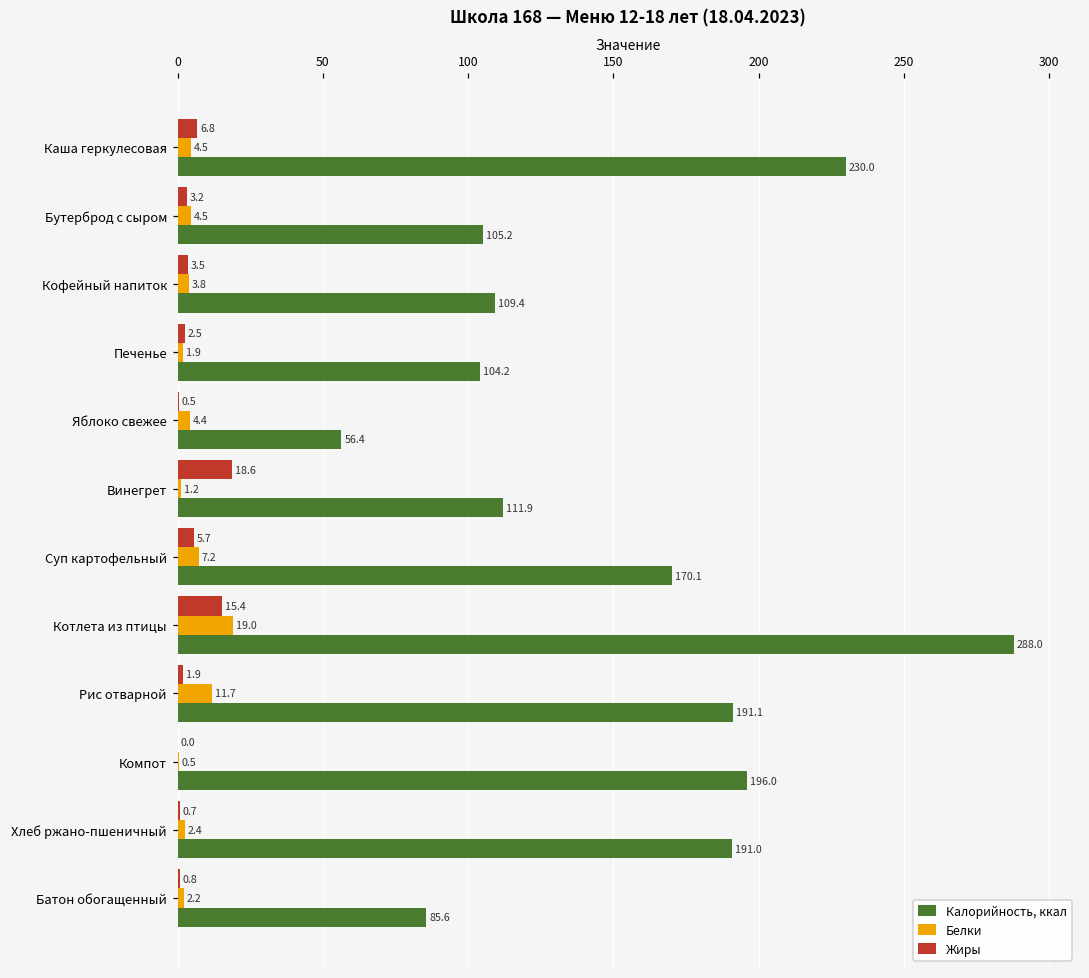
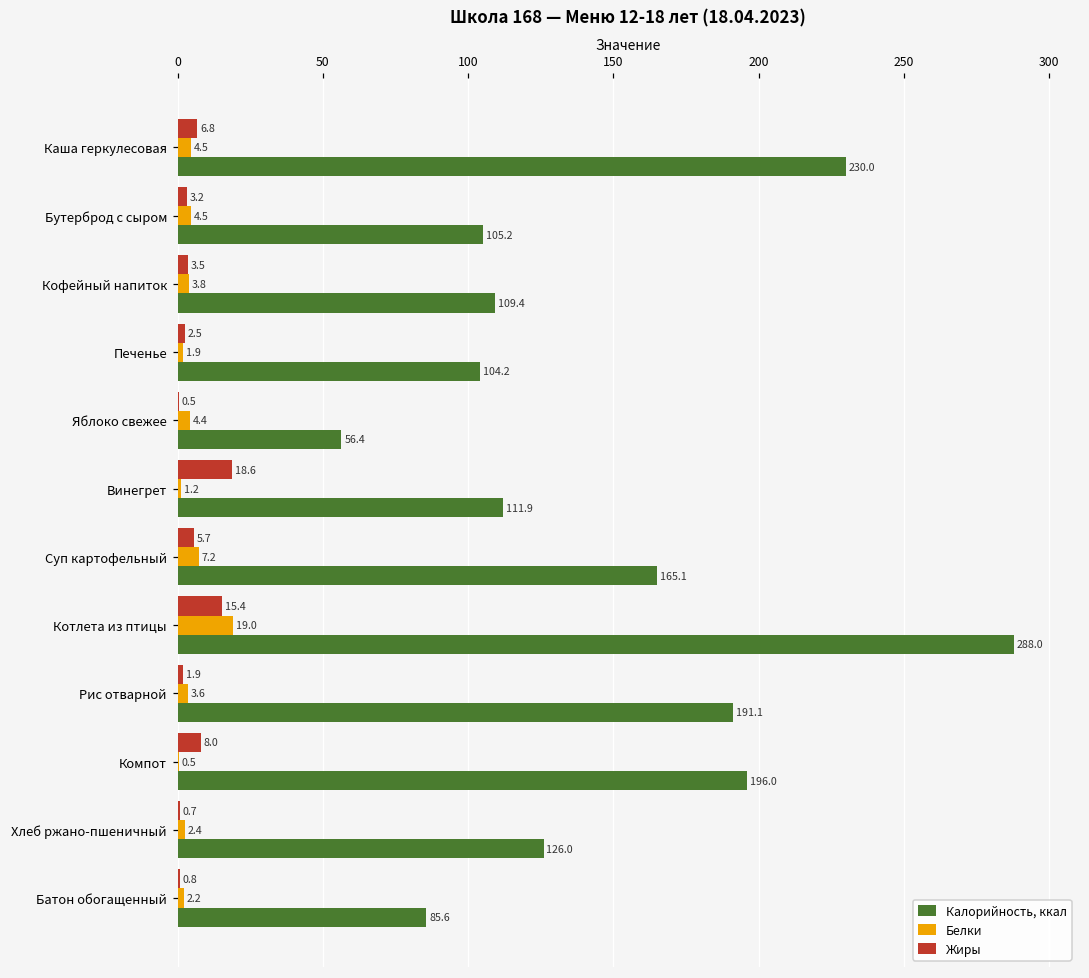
Калорийность, ккал, Суп картофельный: 170.1 -> 165.1
Белки, Рис отварной: 11.7 -> 3.6
Жиры, Компот: 0.0 -> 8.0
Калорийность, ккал, Хлеб ржано-пшеничный: 191.0 -> 126.0
